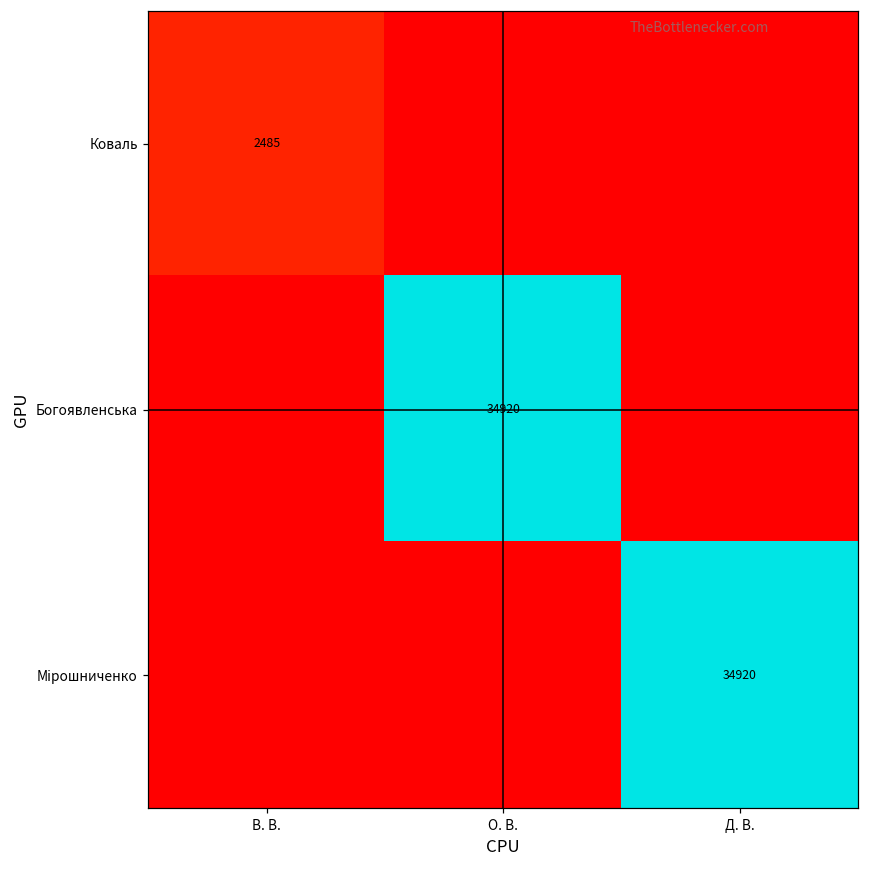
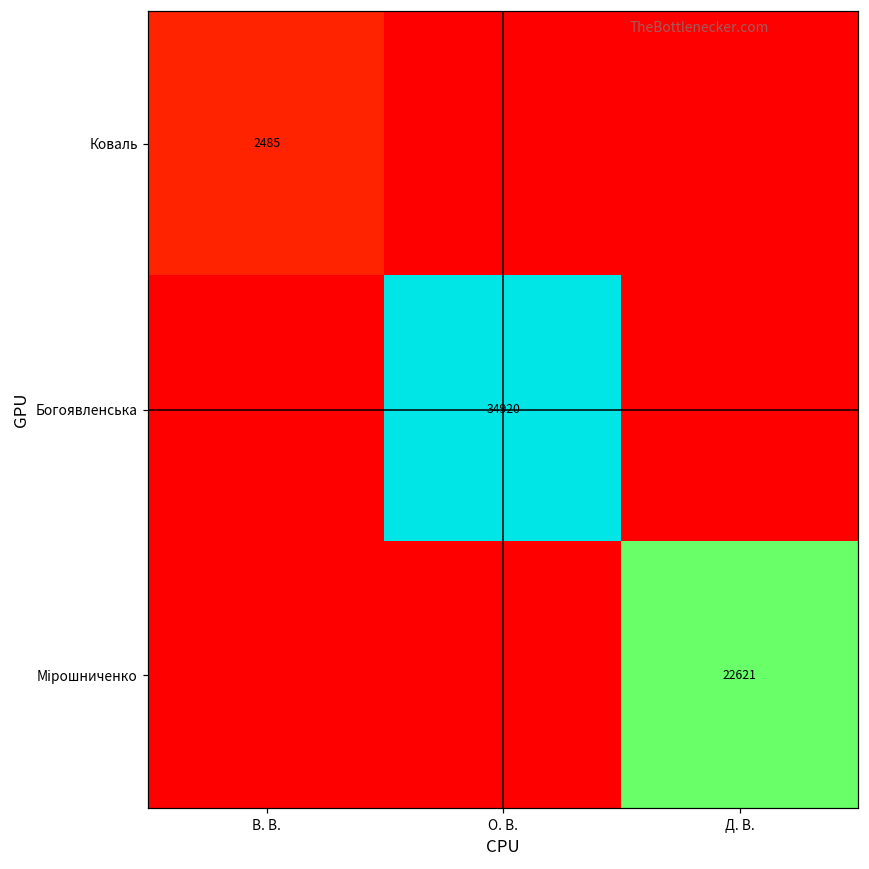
Мірошниченко, Д. В.: 34920 -> 22621
